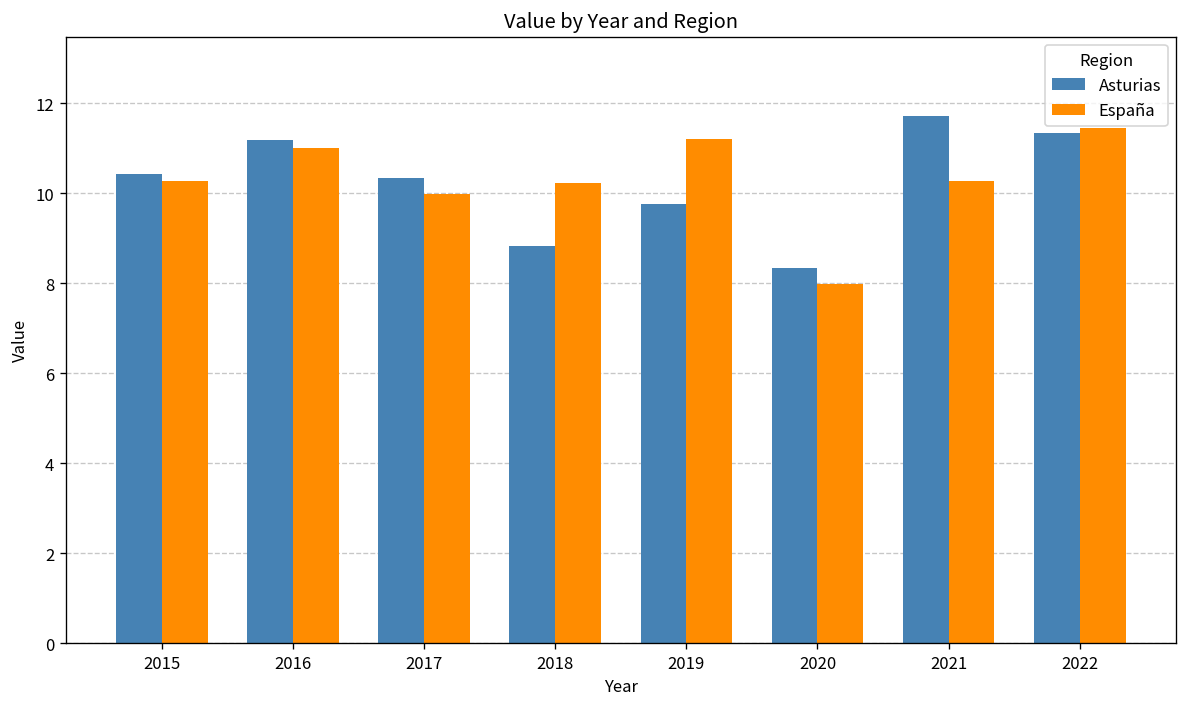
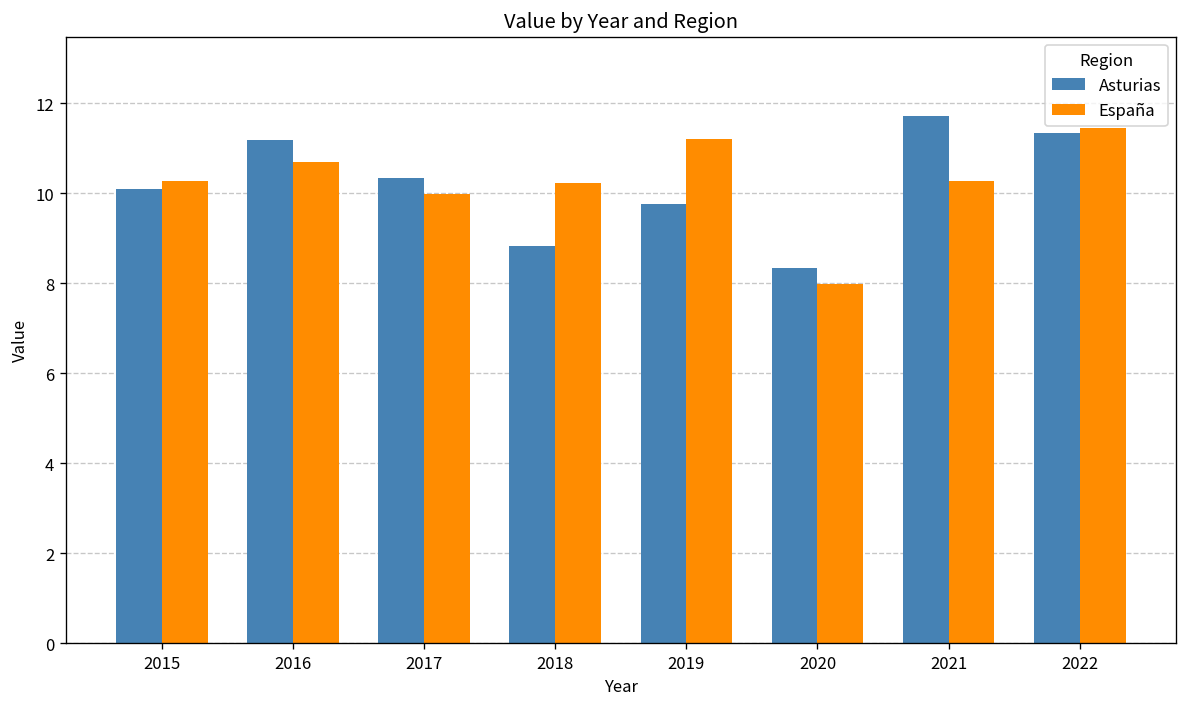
Asturias, 2015: 10.4 -> 10.1
España, 2016: 11.0 -> 10.7
